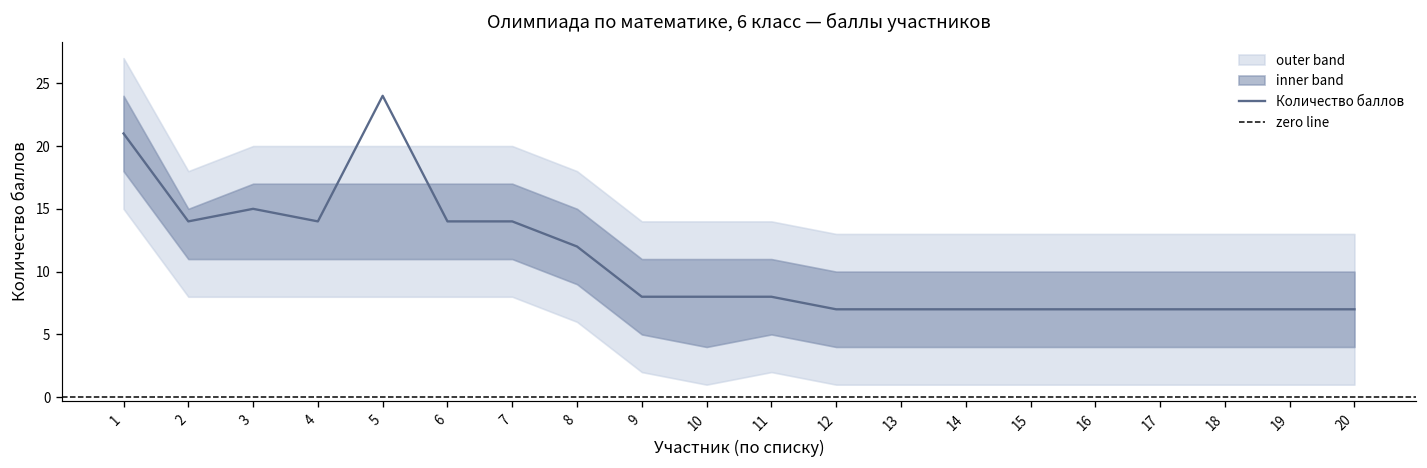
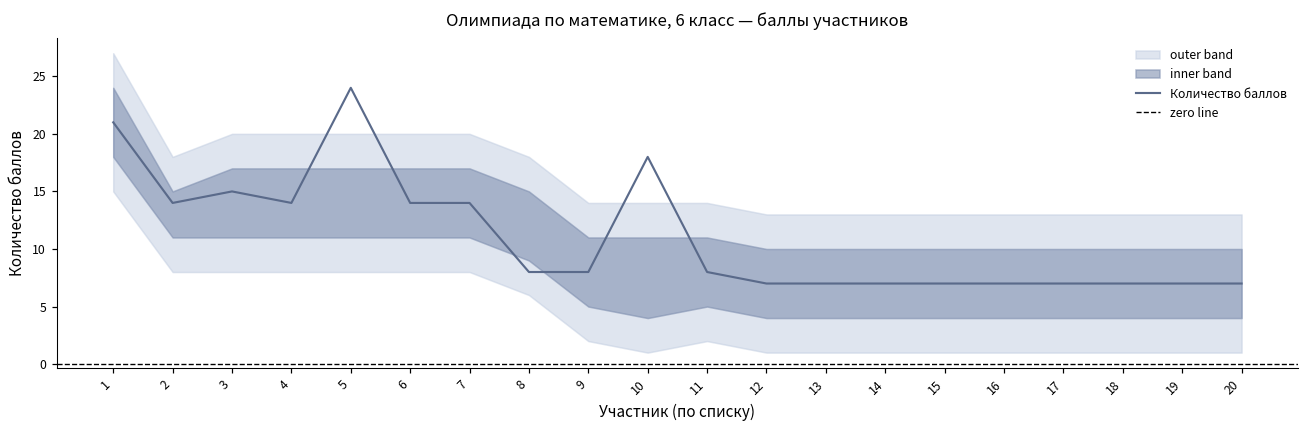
Количество баллов, 8: 12 -> 8
Количество баллов, 10: 8 -> 18
